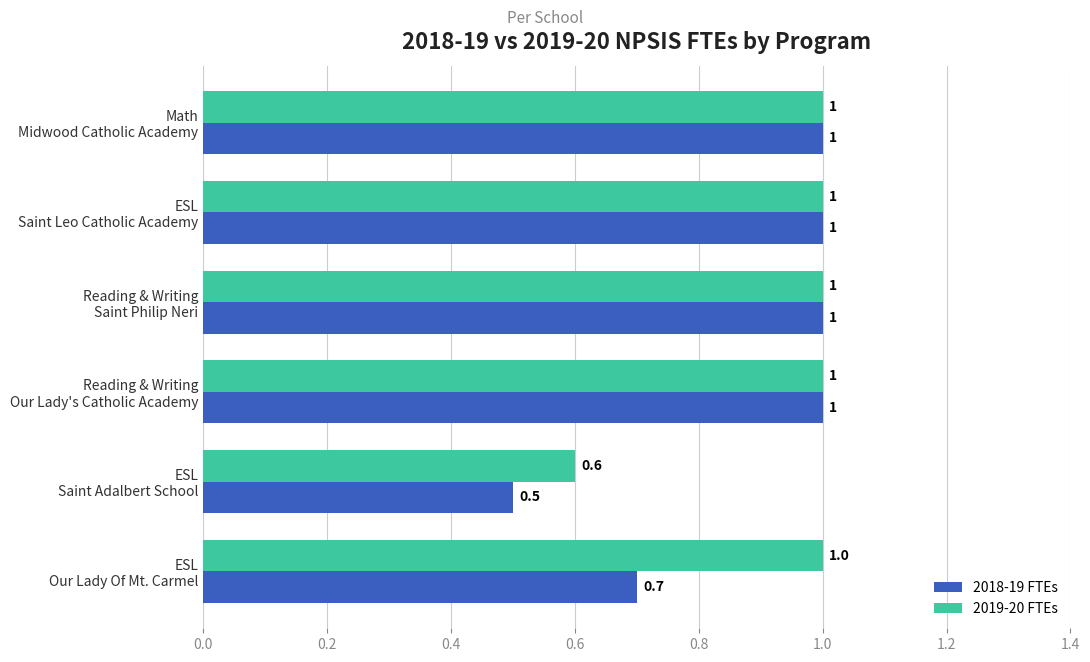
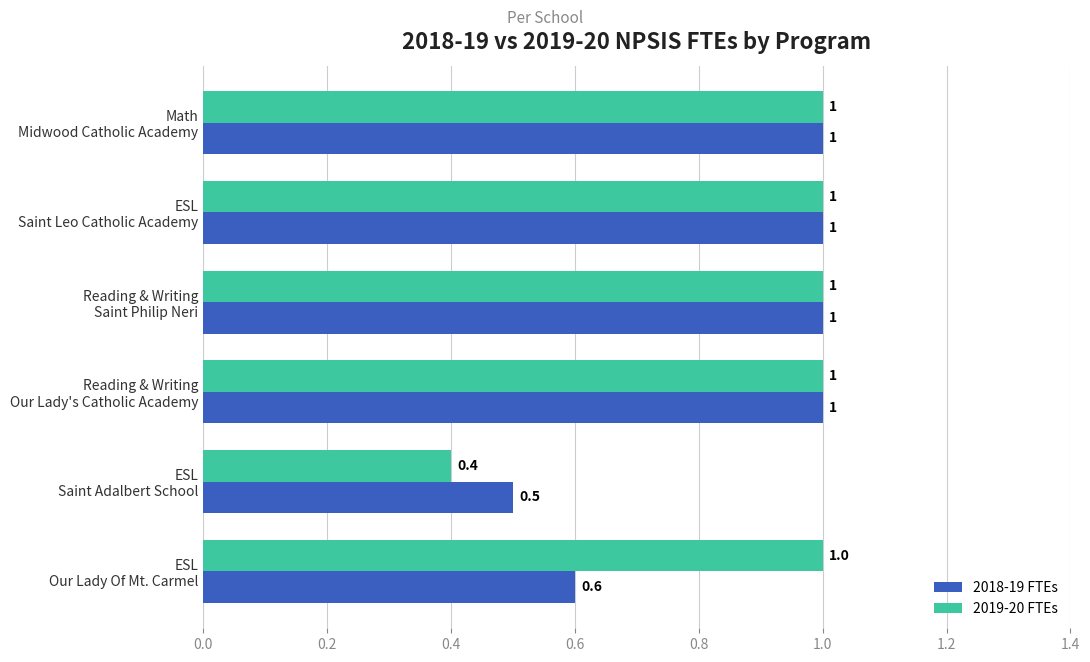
2019-20 FTEs, ESL Saint Adalbert School: 0.6 -> 0.4
2018-19 FTEs, ESL Our Lady Of Mt. Carmel: 0.7 -> 0.6
